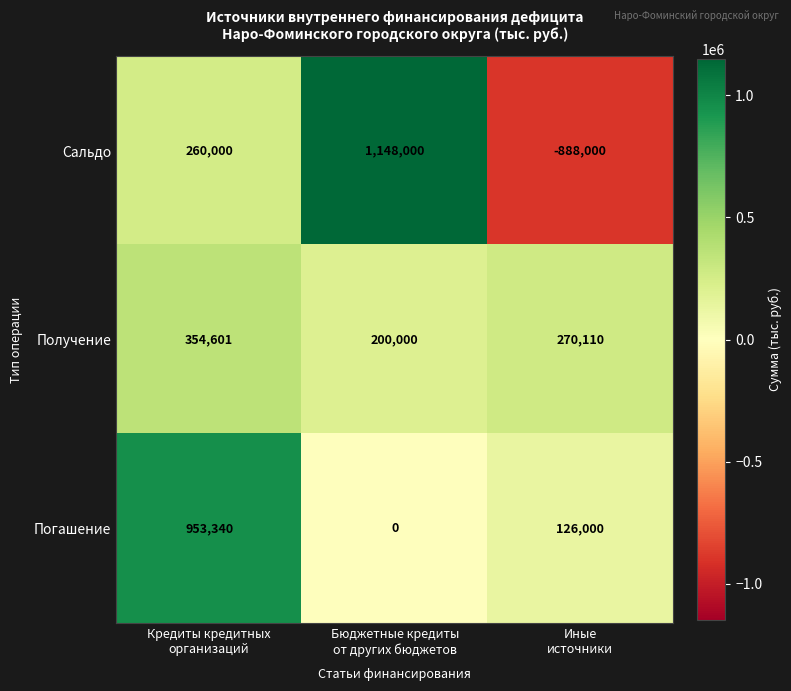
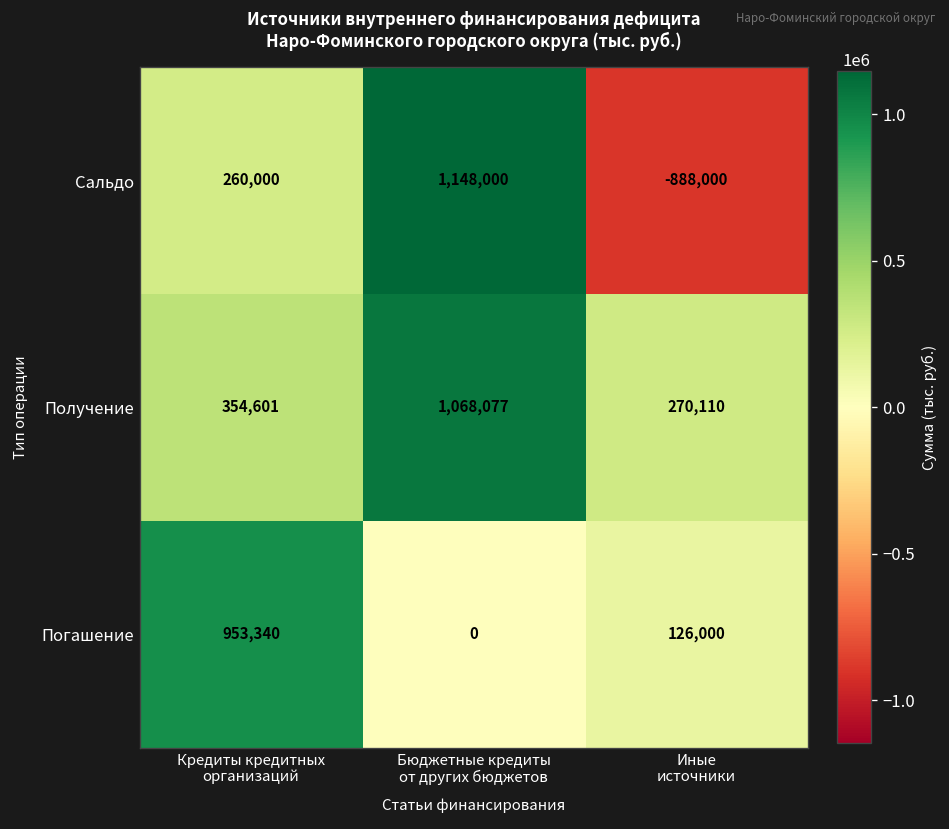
Получение, Бюджетные кредиты от других бюджетов: 200,000 -> 1,068,077
